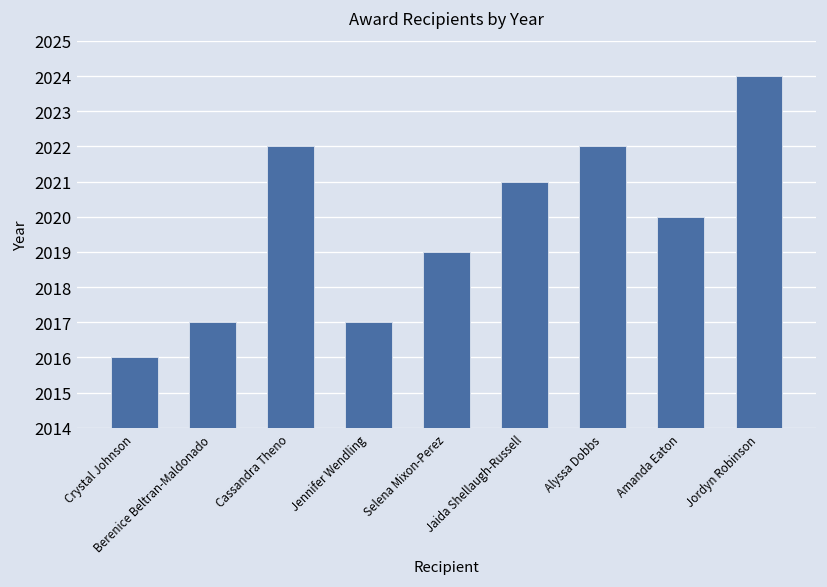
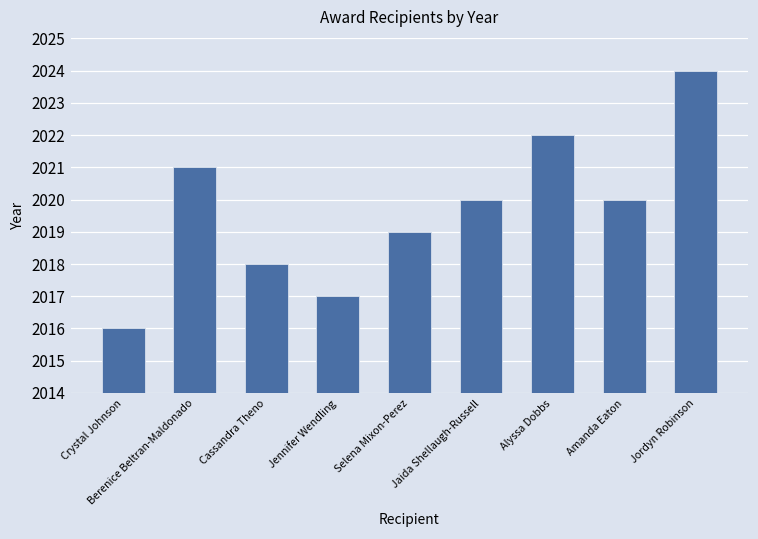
Berenice Beltran-Maldonado: 2017 -> 2021
Cassandra Theno: 2022 -> 2018
Jaida Shellaugh-Russell: 2021 -> 2020
